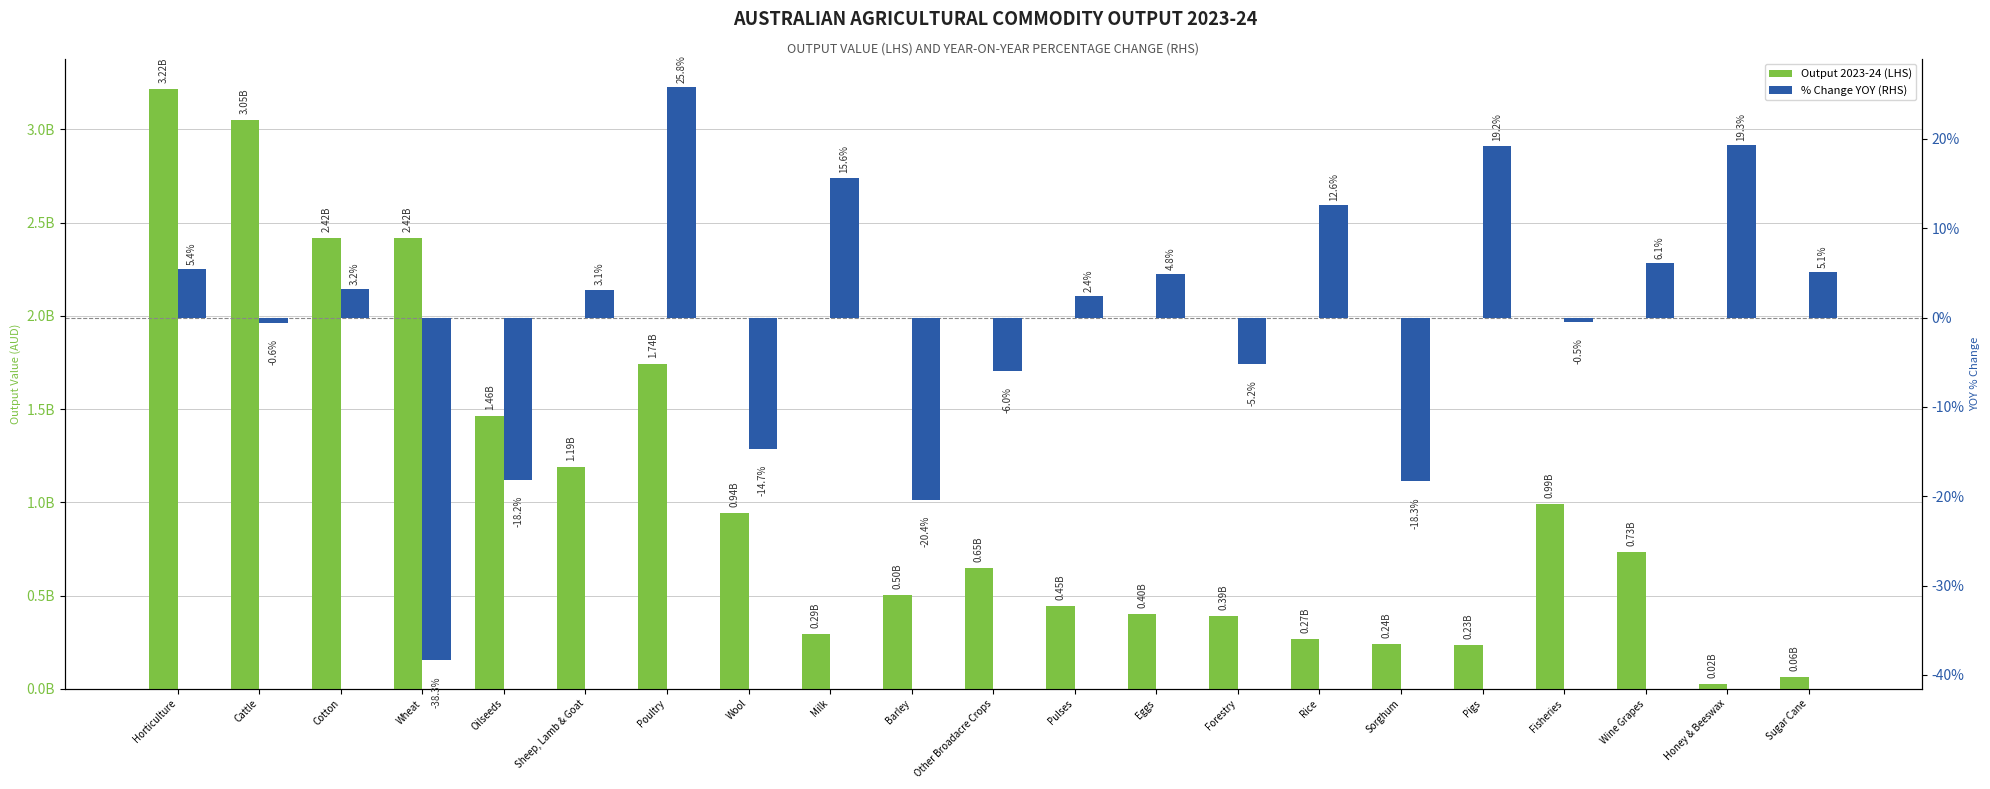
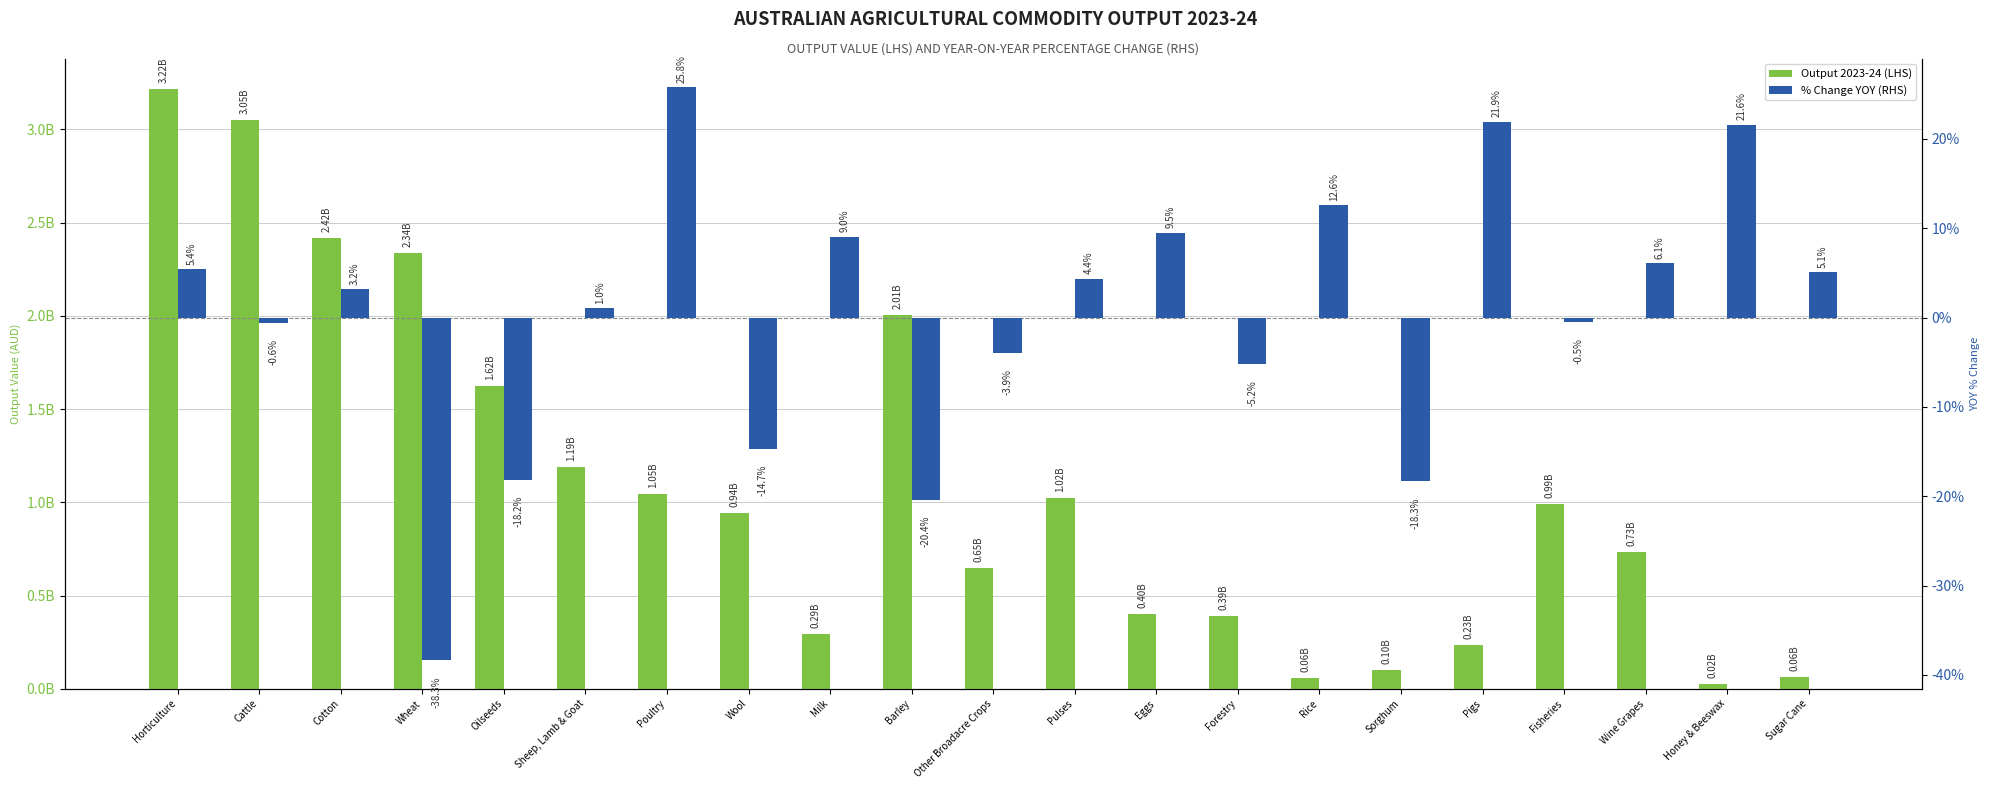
Output 2023-24 (LHS), Wheat: 2.42B -> 2.34B
Output 2023-24 (LHS), Oilseeds: 1.46B -> 1.62B
Output 2023-24 (LHS), Poultry: 1.74B -> 1.05B
Output 2023-24 (LHS), Barley: 0.50B -> 2.01B
Output 2023-24 (LHS), Pulses: 0.45B -> 1.02B
Output 2023-24 (LHS), Rice: 0.27B -> 0.06B
Output 2023-24 (LHS), Sorghum: 0.24B -> 0.10B
% Change YOY (RHS), Sheep, Lamb & Goat: 3.1% -> 1.0%
% Change YOY (RHS), Milk: 15.6% -> 9.0%
% Change YOY (RHS), Other Broadacre Crops: -6.0% -> -3.9%
% Change YOY (RHS), Pulses: 2.4% -> 4.4%
% Change YOY (RHS), Eggs: 4.8% -> 9.5%
% Change YOY (RHS), Pigs: 19.2% -> 21.9%
% Change YOY (RHS), Honey & Beeswax: 19.3% -> 21.6%
